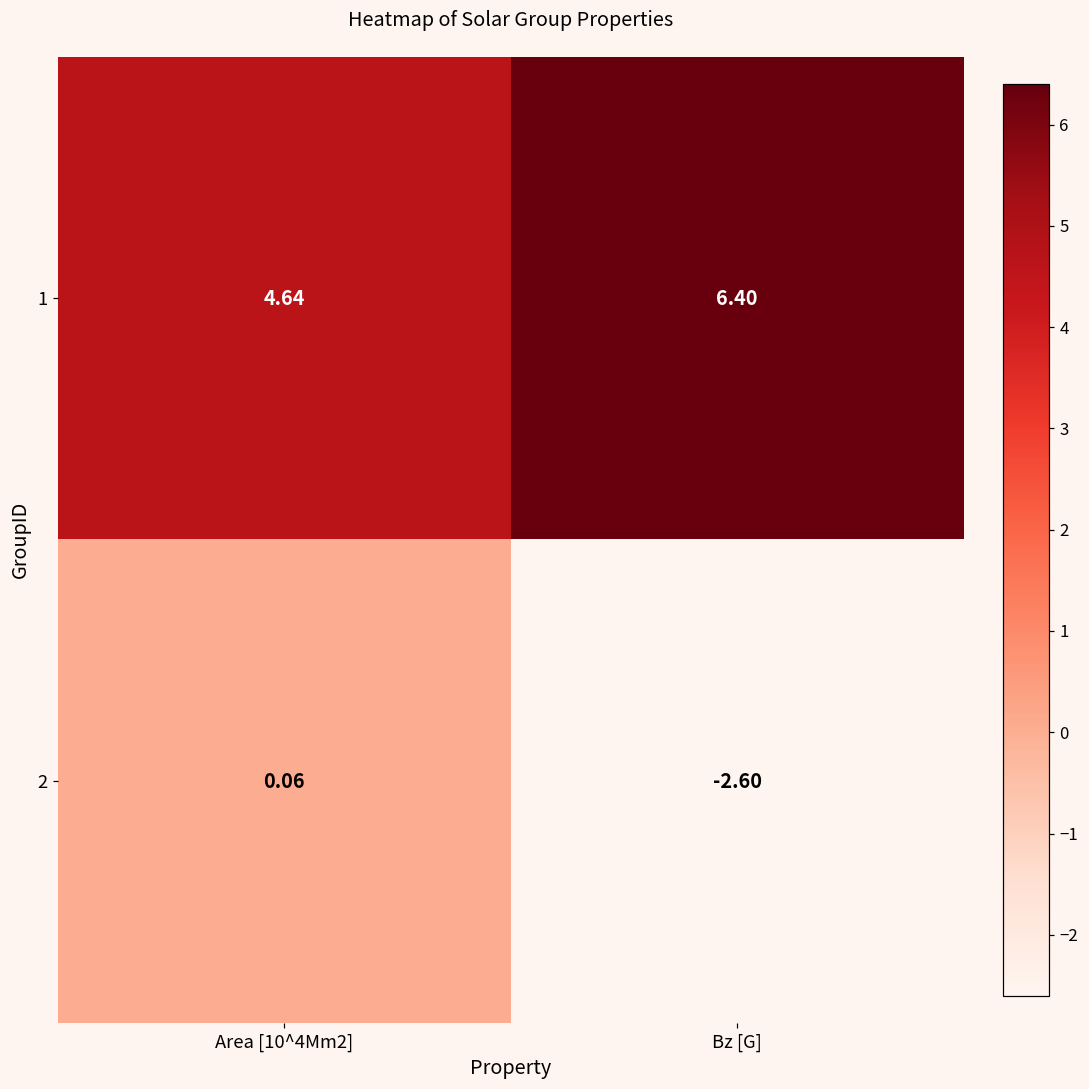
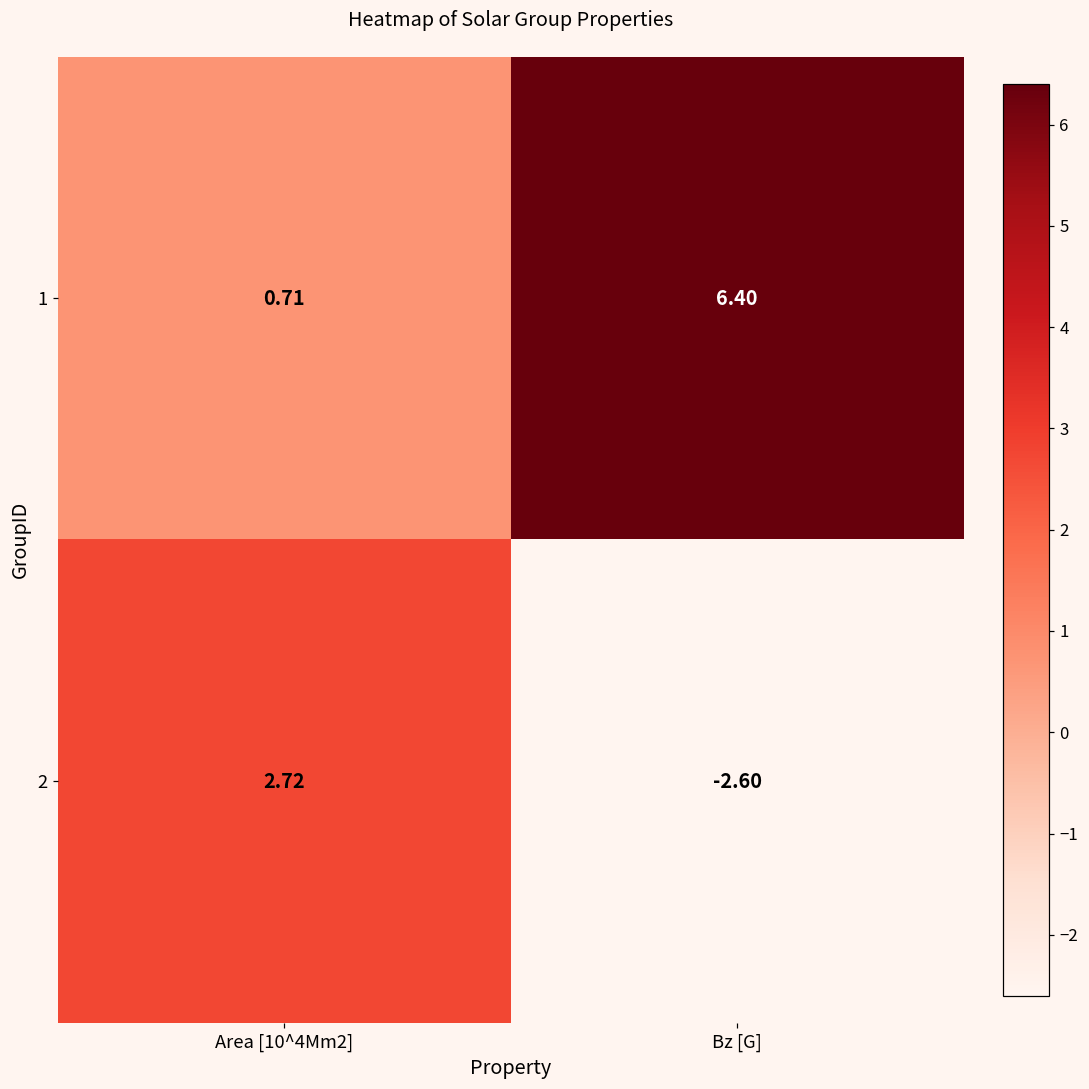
1, Area [10^4Mm2]: 4.64 -> 0.71
2, Area [10^4Mm2]: 0.06 -> 2.72
